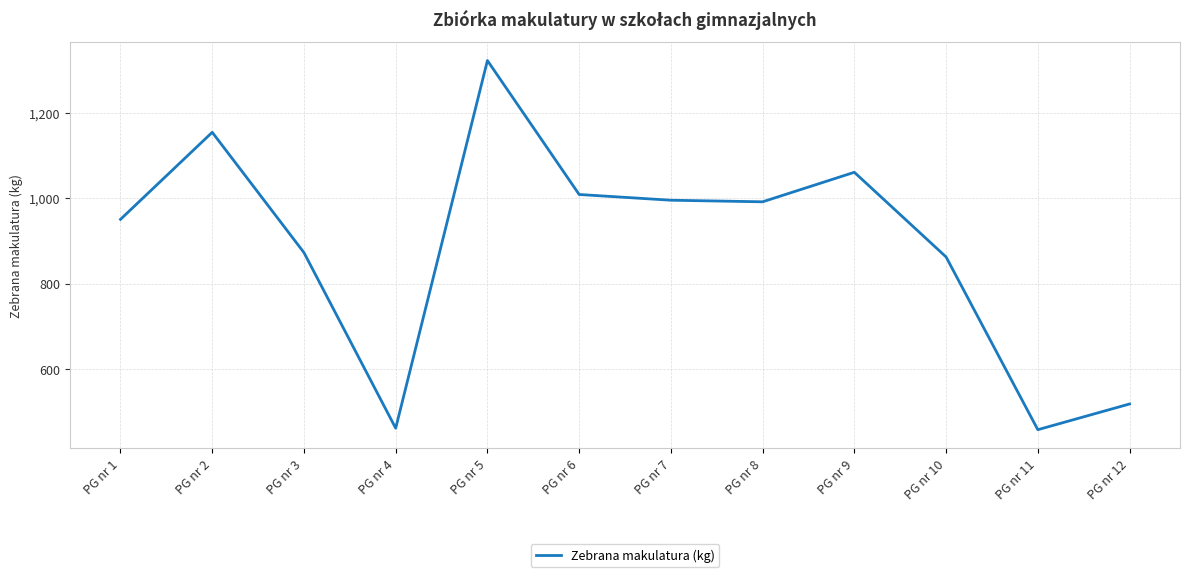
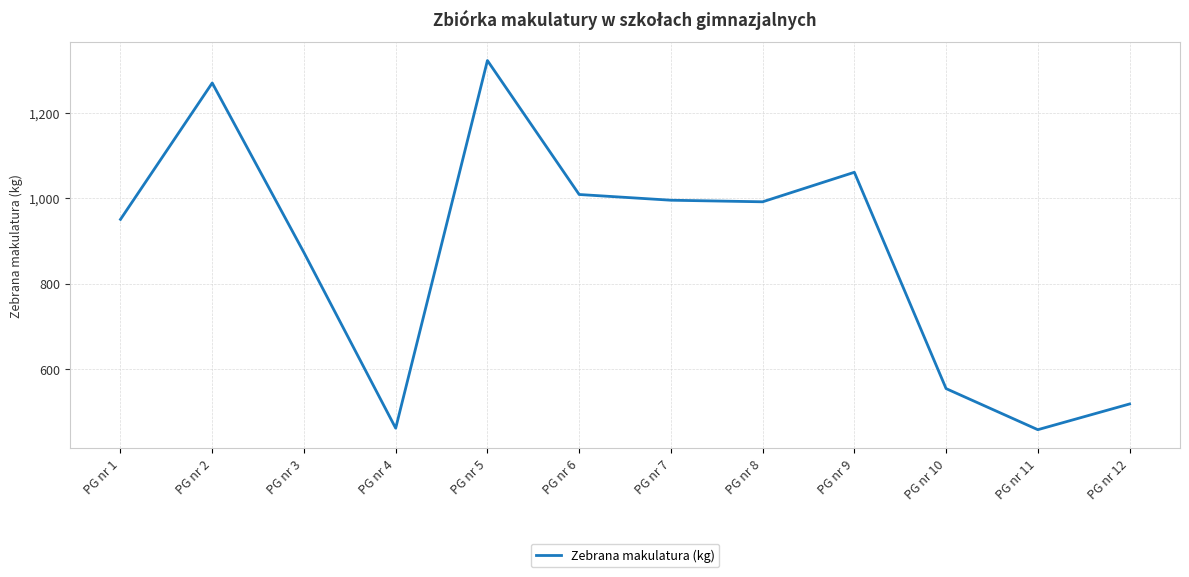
PG nr 2: 1,150 -> 1,270
PG nr 10: 860 -> 550
